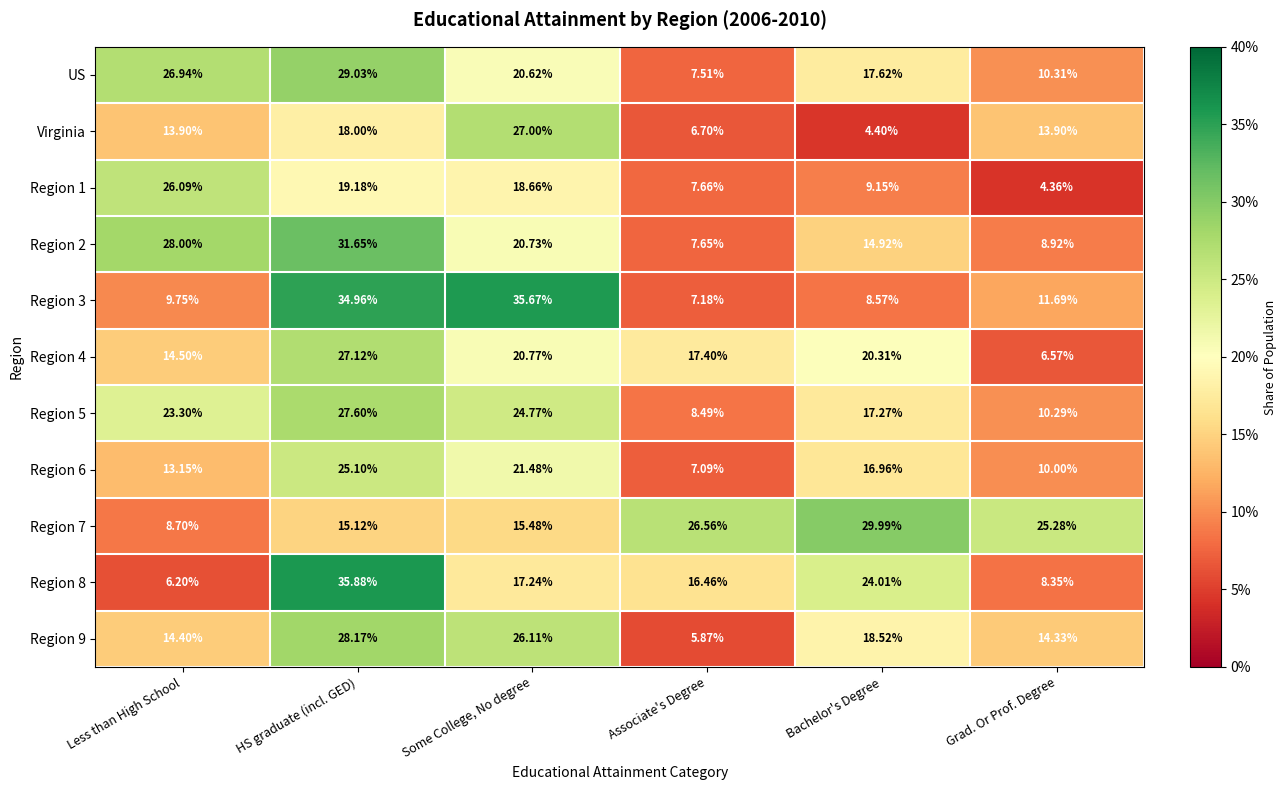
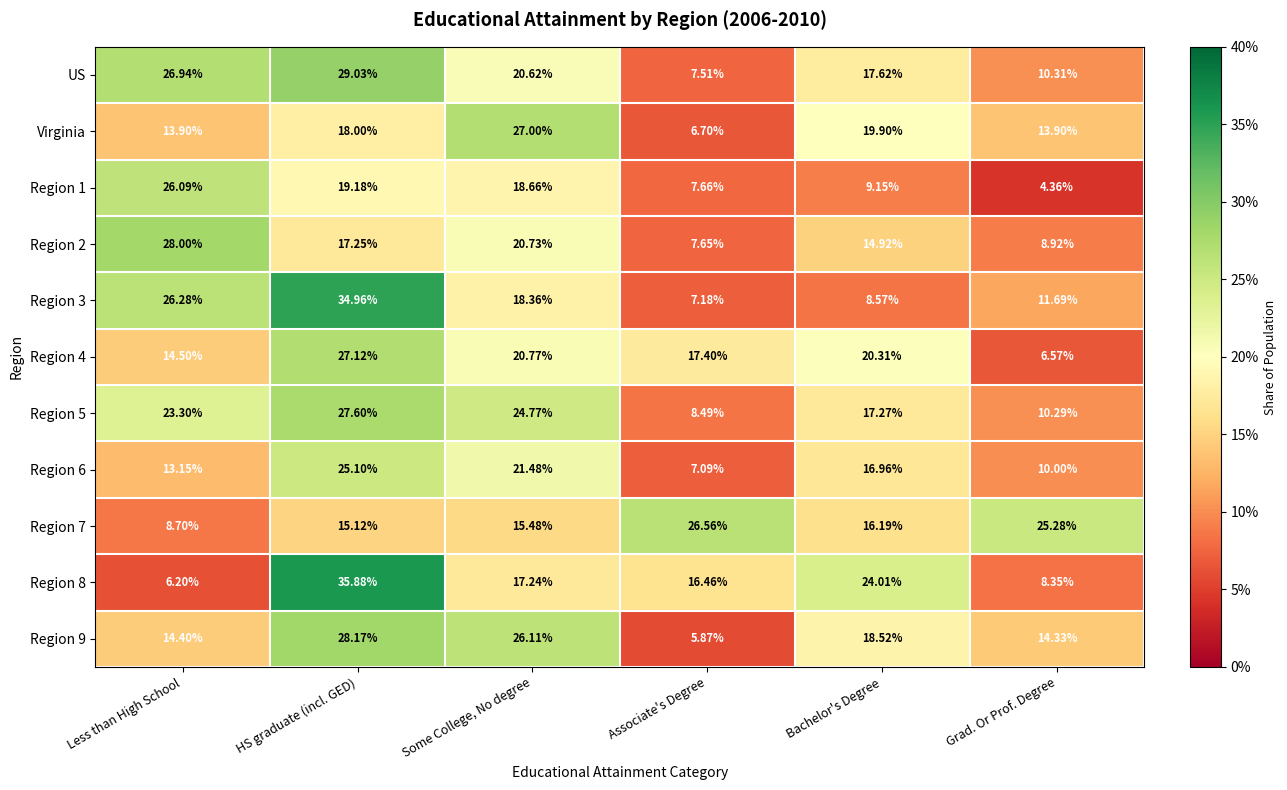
Virginia, Bachelor's Degree: 4.40% -> 19.90%
Region 2, HS graduate (incl. GED): 31.65% -> 17.25%
Region 3, Less than High School: 9.75% -> 26.28%
Region 3, Some College, No degree: 35.67% -> 18.36%
Region 7, Bachelor's Degree: 29.99% -> 16.19%
